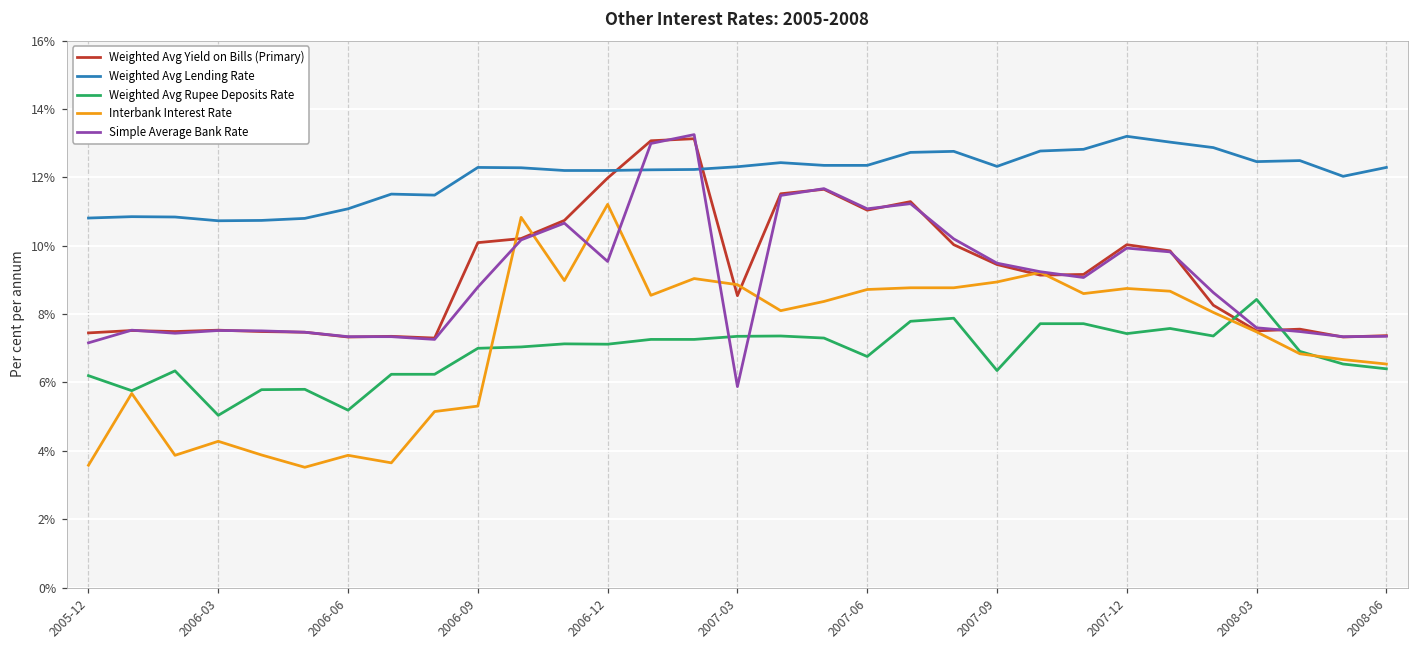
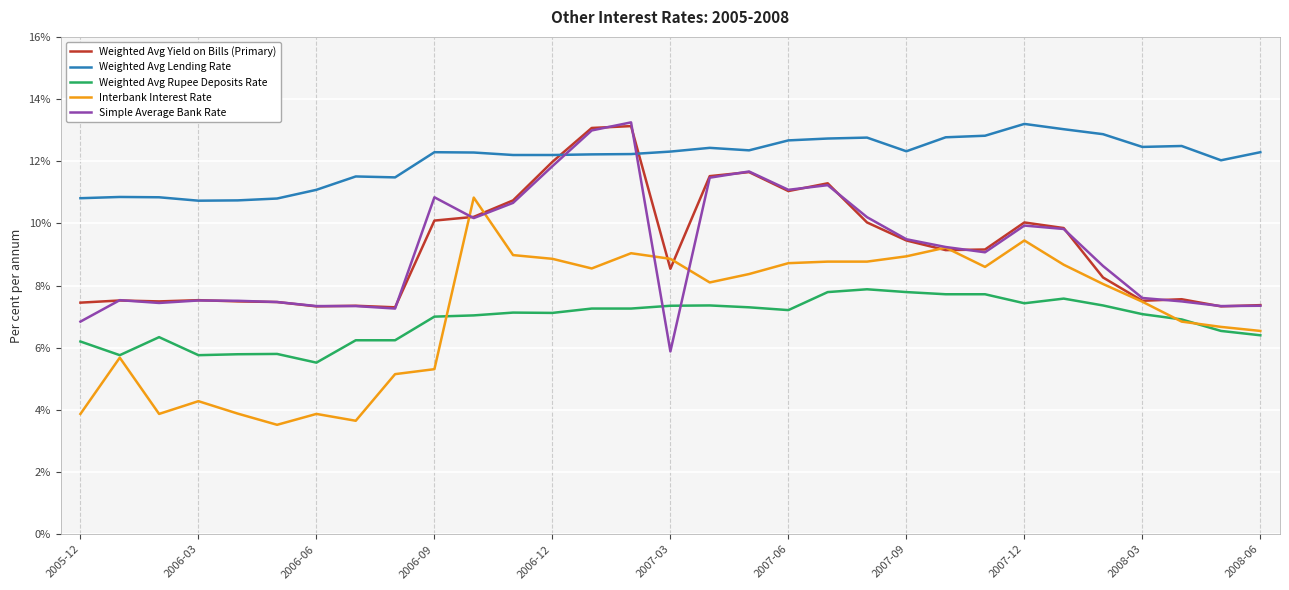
Interbank Interest Rate, 2005-12: 3.6% -> 3.9%
Simple Average Bank Rate, 2005-12: 7.2% -> 6.8%
Weighted Avg Rupee Deposits Rate, 2006-03: 5.0% -> 5.8%
Weighted Avg Rupee Deposits Rate, 2006-06: 5.2% -> 5.5%
Simple Average Bank Rate, 2006-09: 8.8% -> 10.8%
Interbank Interest Rate, 2006-12: 11.2% -> 8.9%
Simple Average Bank Rate, 2006-12: 9.5% -> 11.8%
Weighted Avg Lending Rate, 2007-06: 12.4% -> 12.7%
Weighted Avg Rupee Deposits Rate, 2007-06: 6.8% -> 7.2%
Weighted Avg Rupee Deposits Rate, 2007-09: 6.4% -> 7.8%
Interbank Interest Rate, 2007-12: 8.8% -> 9.5%
Weighted Avg Rupee Deposits Rate, 2008-03: 8.4% -> 7.1%
